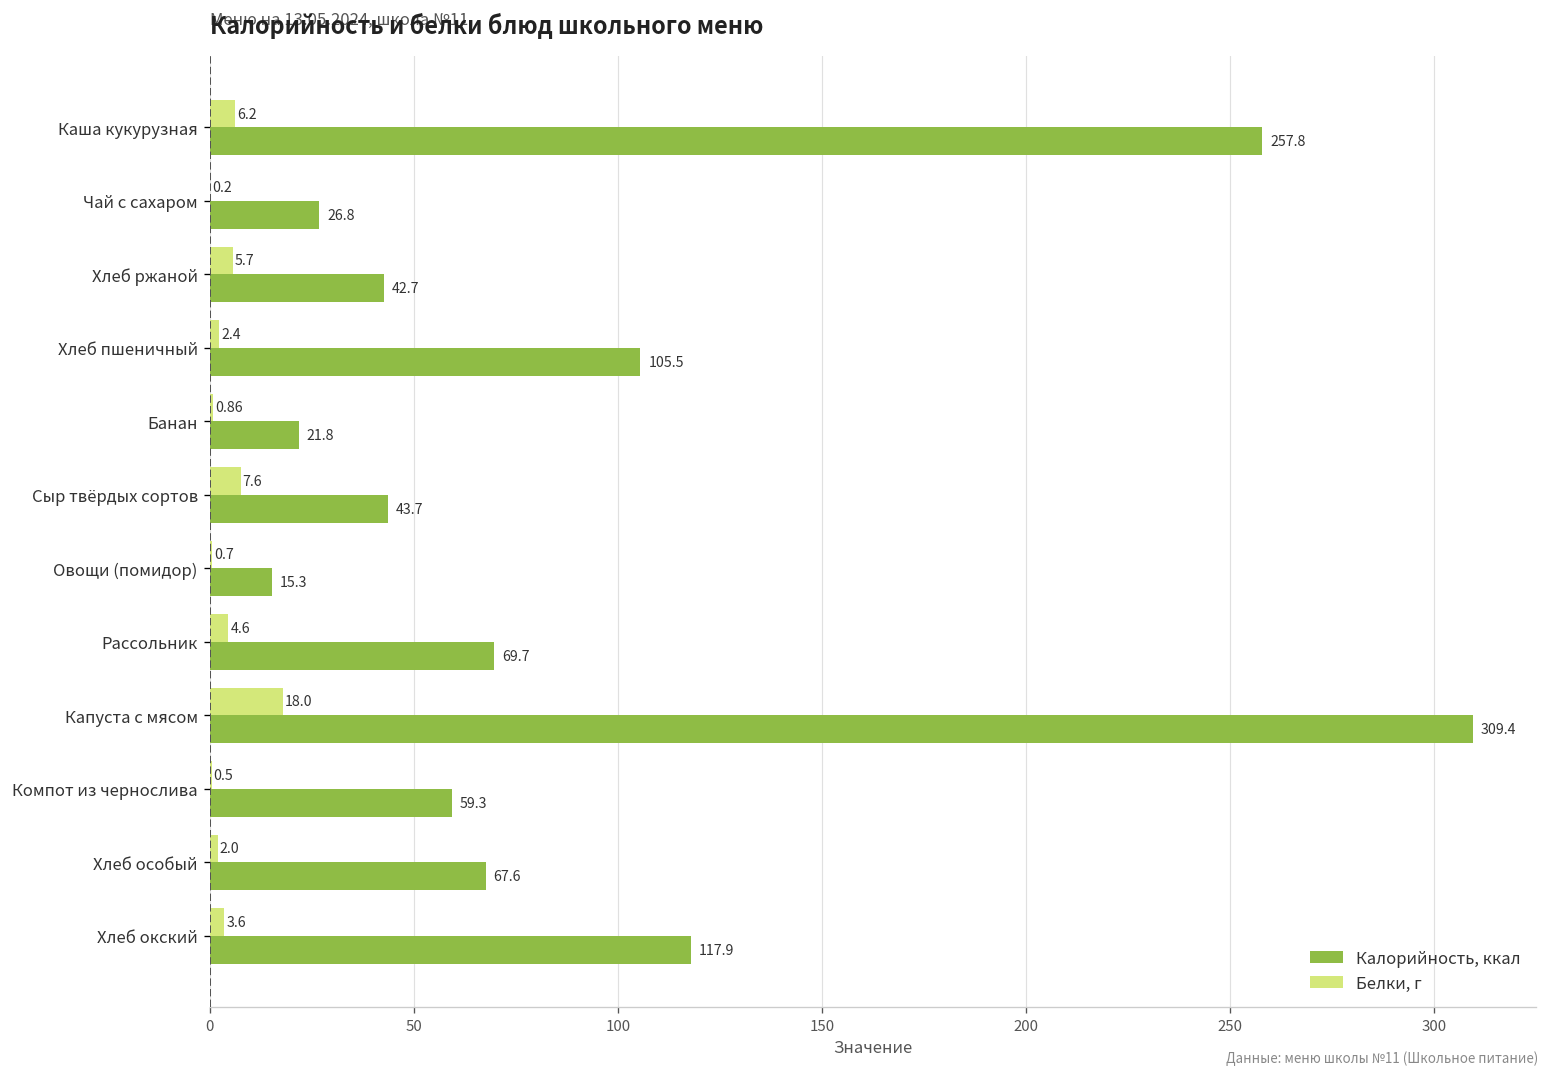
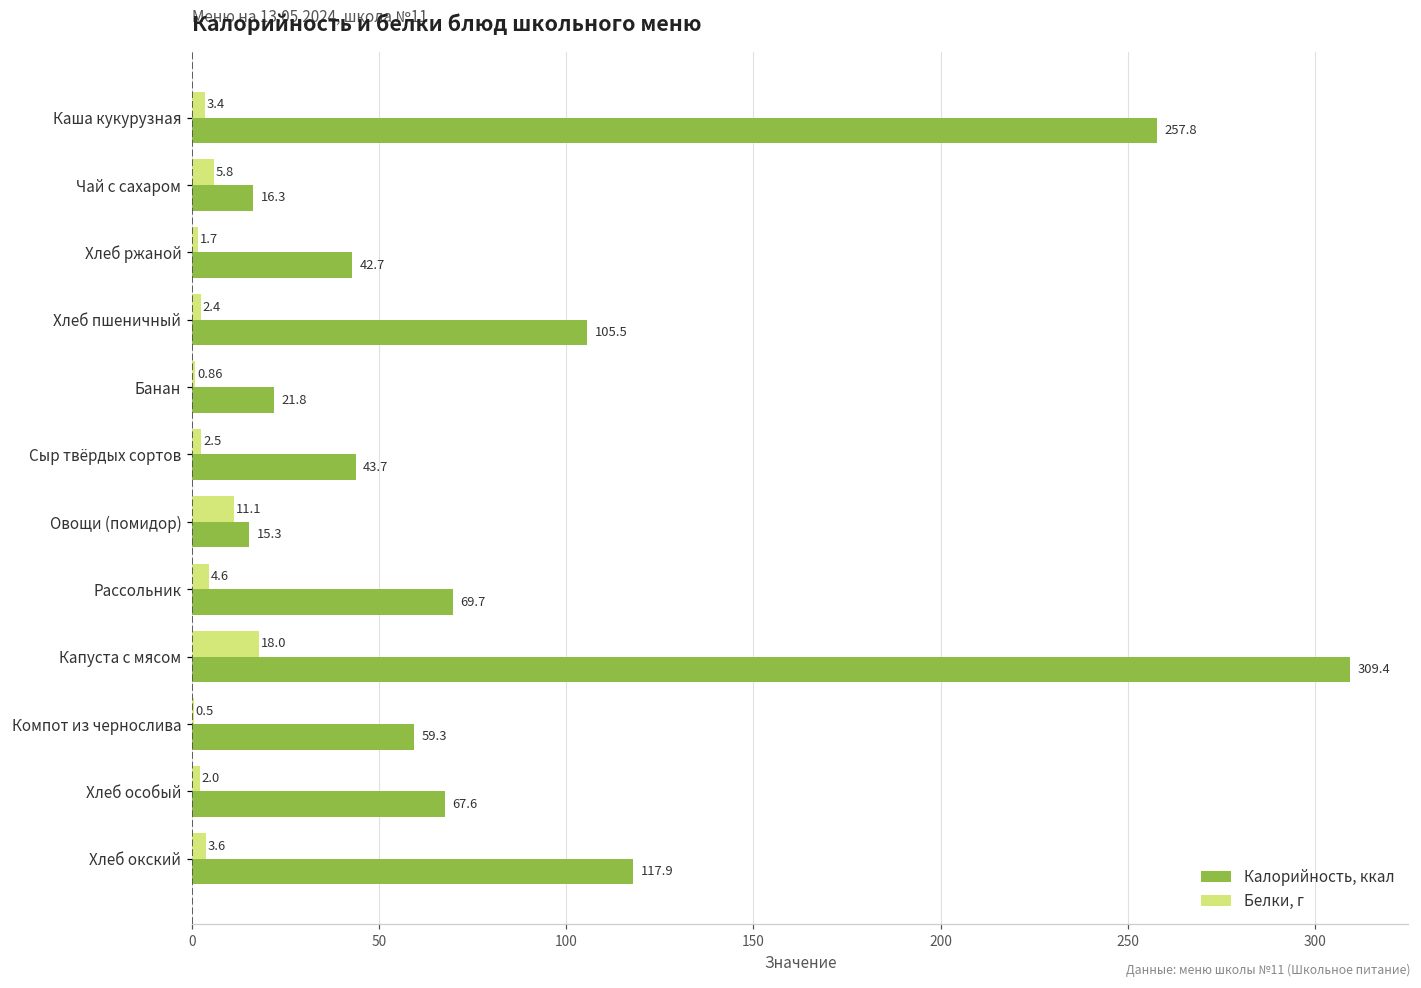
Белки, г, Каша кукурузная: 6.2 -> 3.4
Белки, г, Чай с сахаром: 0.2 -> 5.8
Калорийность, ккал, Чай с сахаром: 26.8 -> 16.3
Белки, г, Хлеб ржаной: 5.7 -> 1.7
Белки, г, Сыр твёрдых сортов: 7.6 -> 2.5
Белки, г, Овощи (помидор): 0.7 -> 11.1
